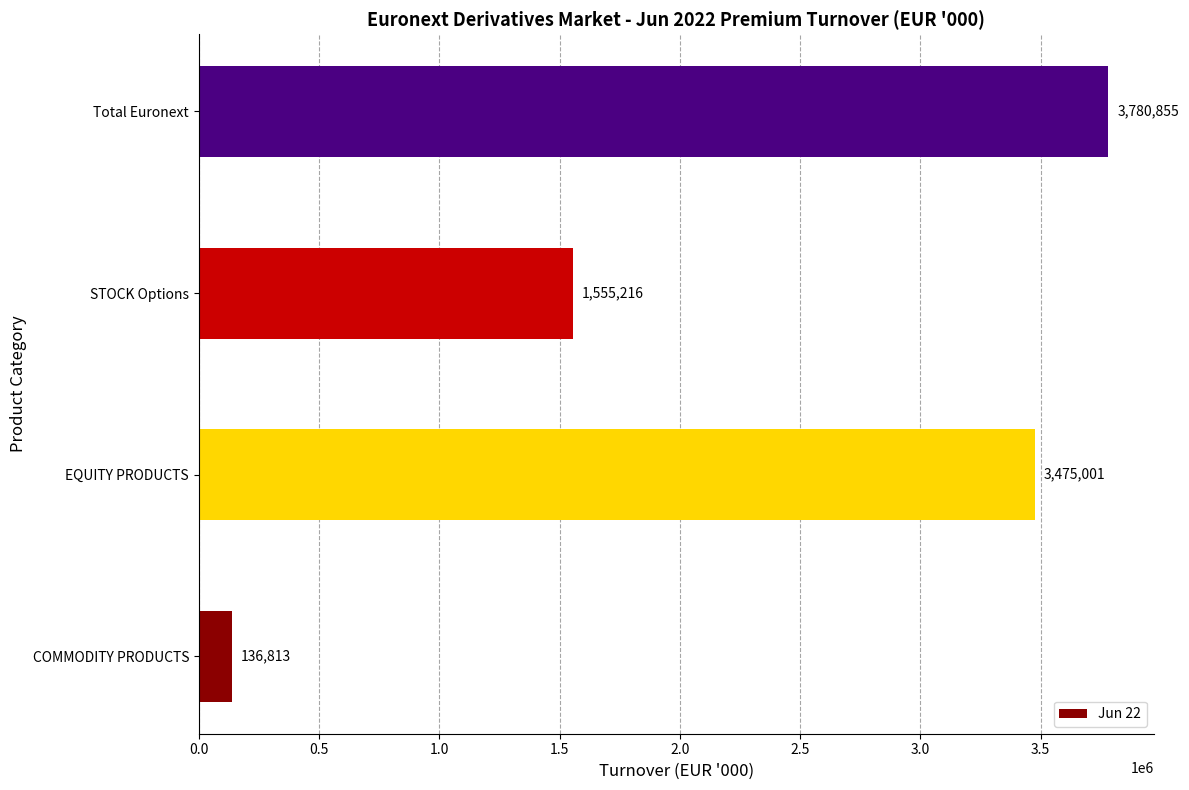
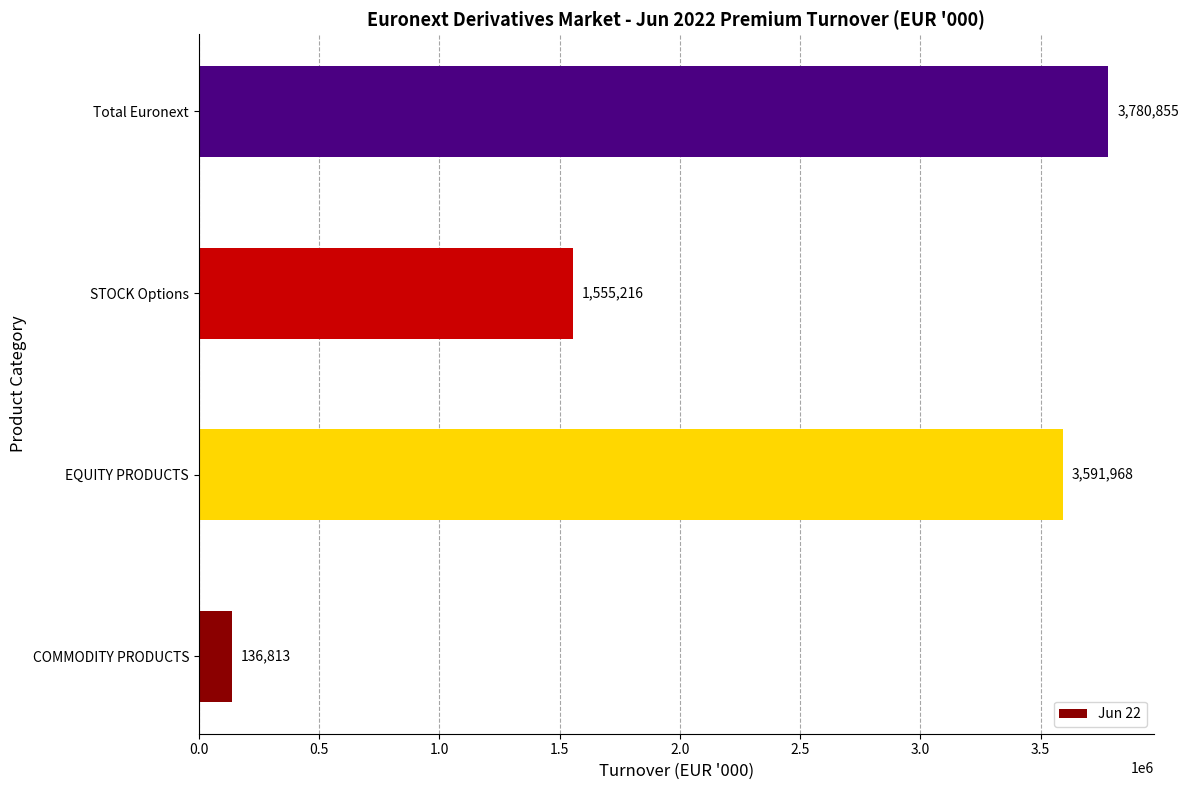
EQUITY PRODUCTS: 3,475,001 -> 3,591,968
